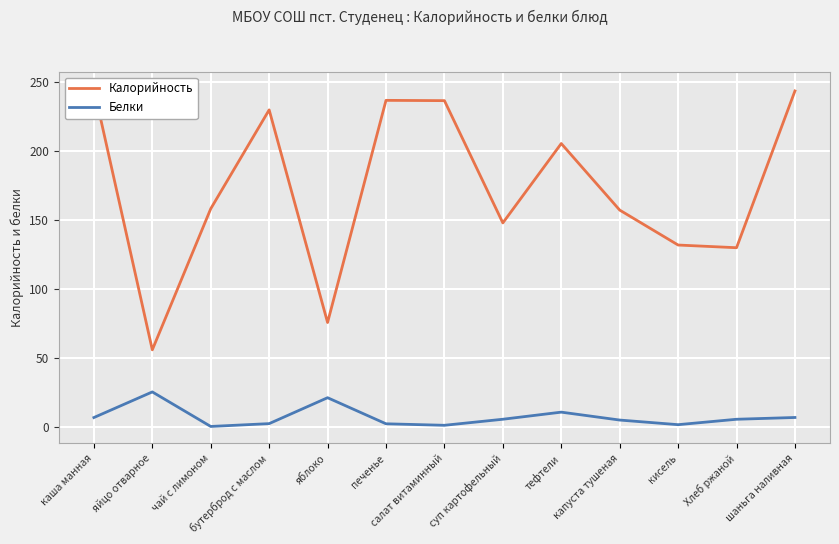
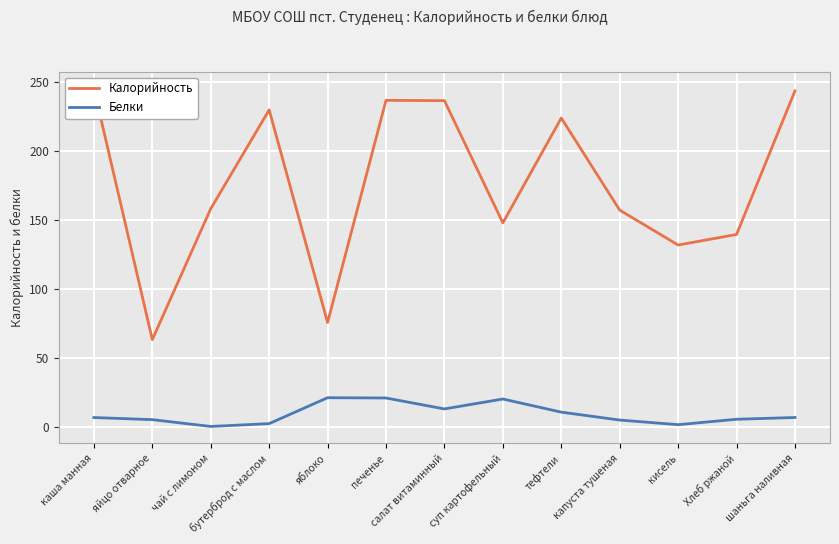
Калорийность, яйцо отварное: 56 -> 63
Белки, яйцо отварное: 25 -> 5
Белки, печенье: 2 -> 21
Белки, салат витаминный: 1 -> 13
Белки, суп картофельный: 5 -> 20
Калорийность, тефтели: 205 -> 224
Калорийность, Хлеб ржаной: 130 -> 139
